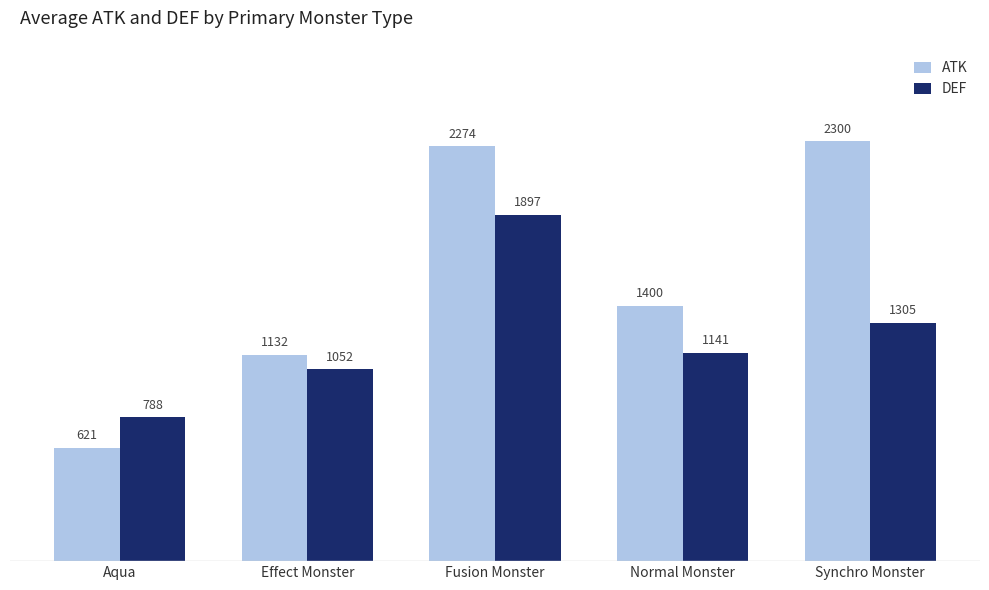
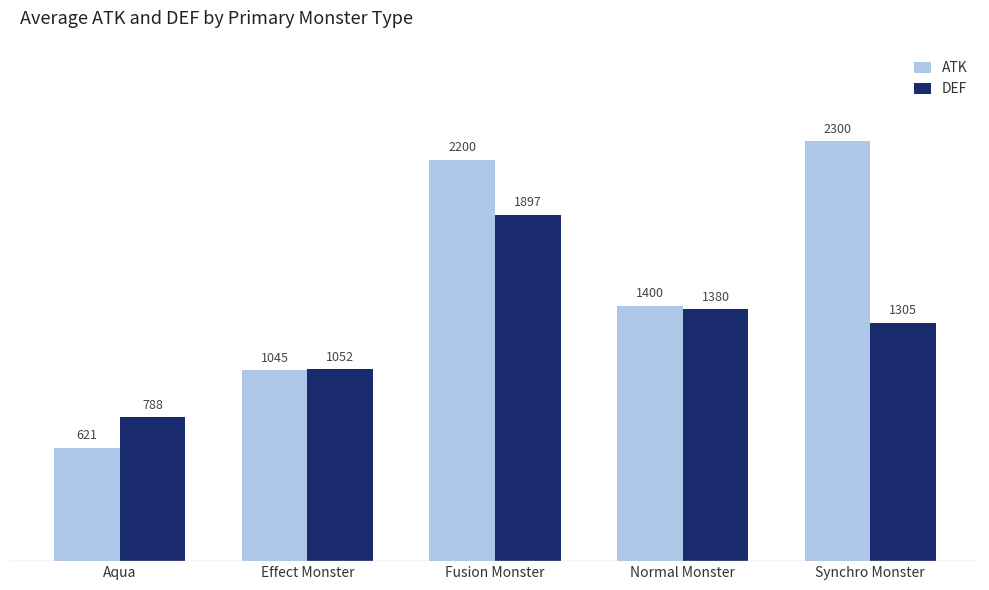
ATK, Effect Monster: 1132 -> 1045
ATK, Fusion Monster: 2274 -> 2200
DEF, Normal Monster: 1141 -> 1380
